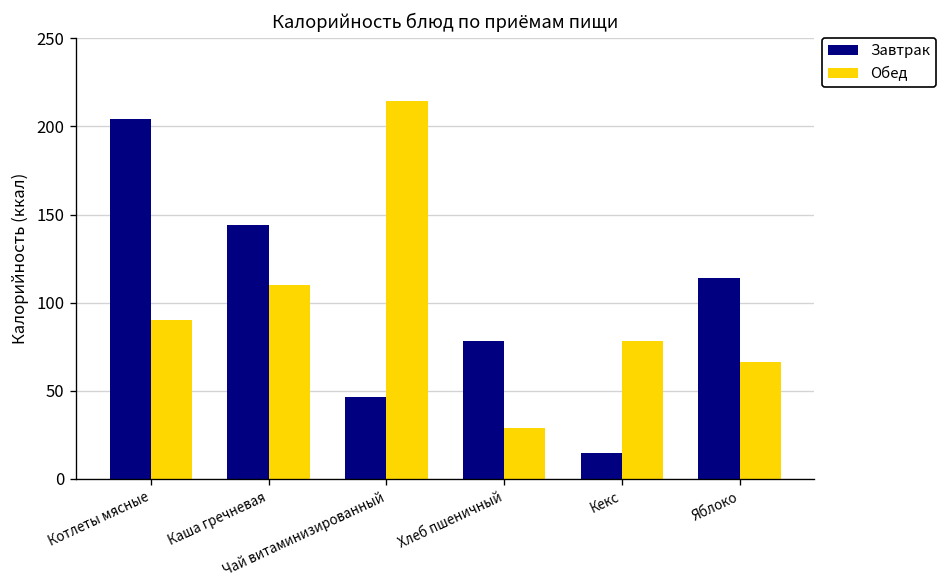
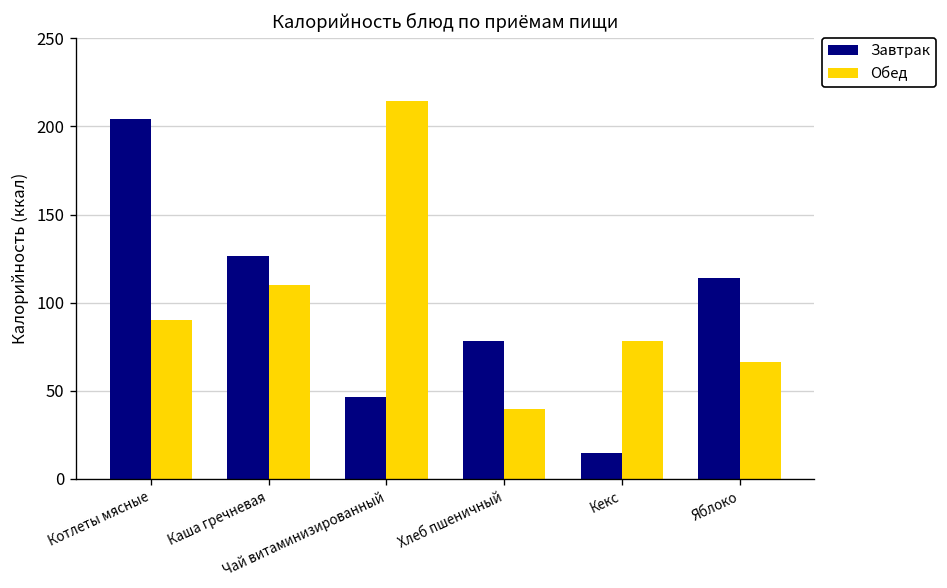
Завтрак, Каша гречневая: 144 -> 127
Обед, Хлеб пшеничный: 29 -> 39
